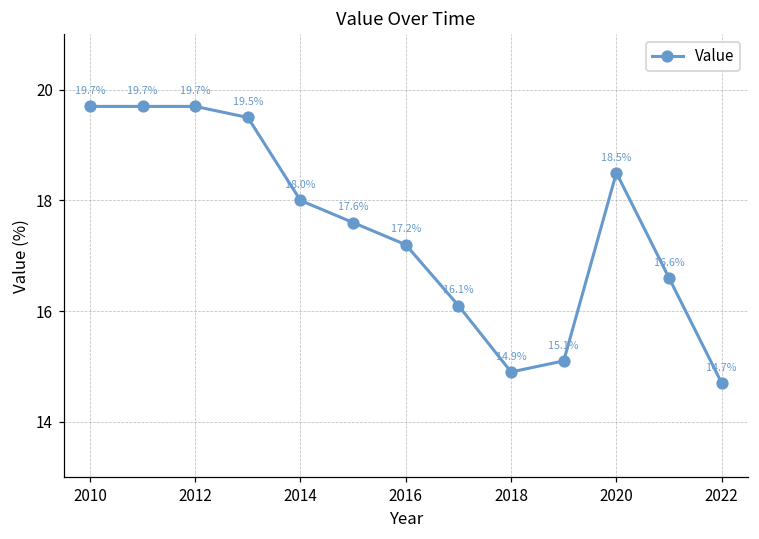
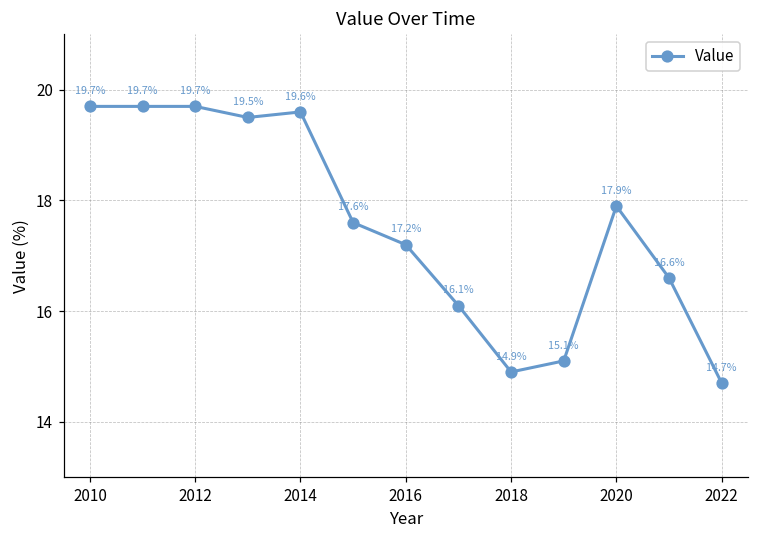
2014: 18.0% -> 19.6%
2020: 18.5% -> 17.9%
